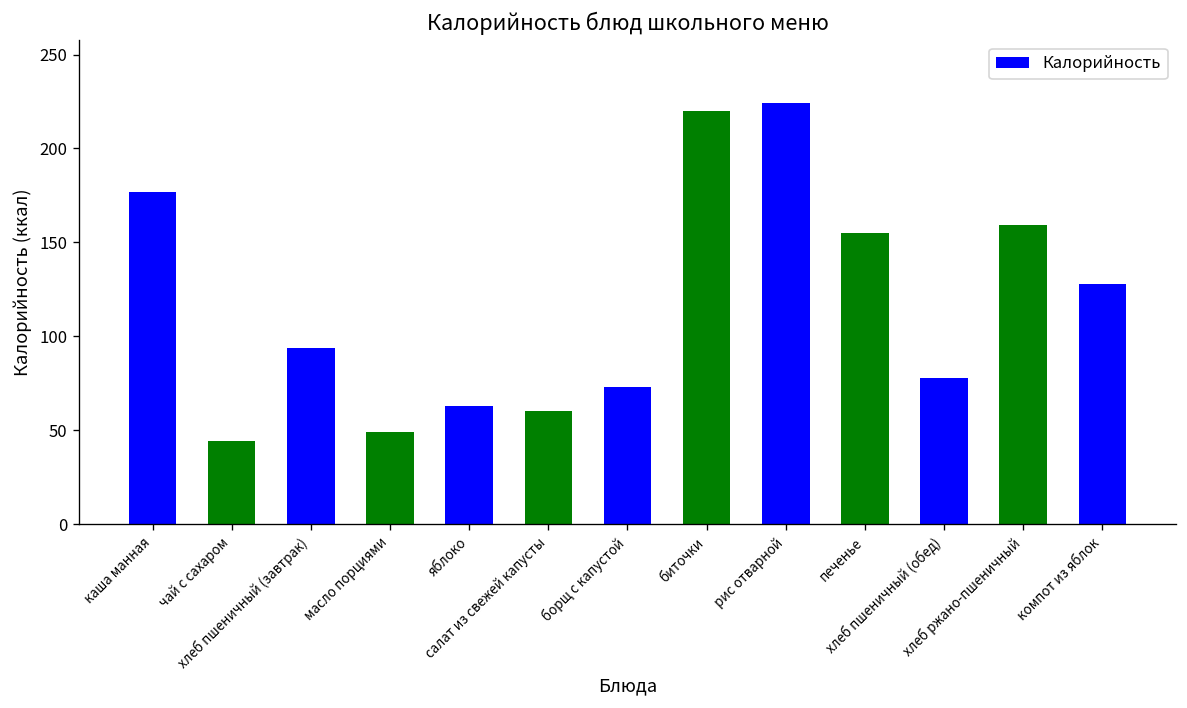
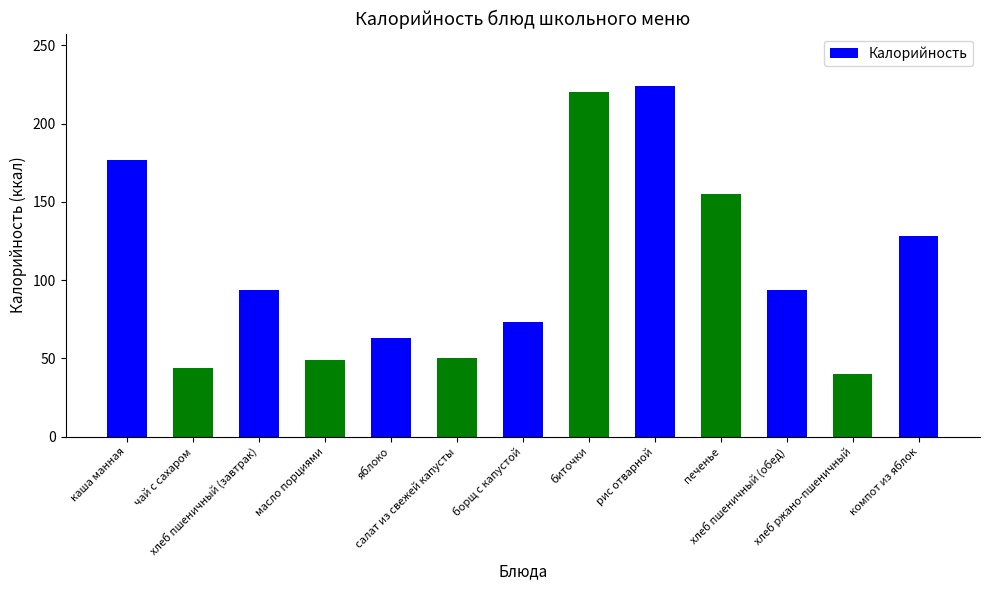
салат из свежей капусты: 60 -> 50
хлеб пшеничный (обед): 78 -> 94
хлеб ржано-пшеничный: 159 -> 40
